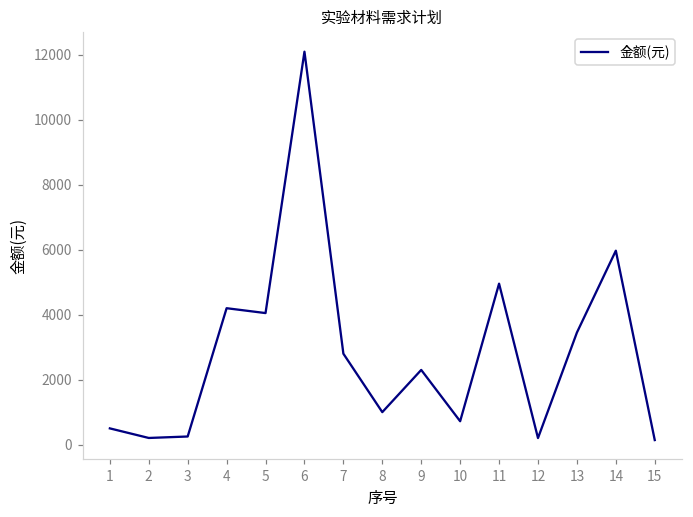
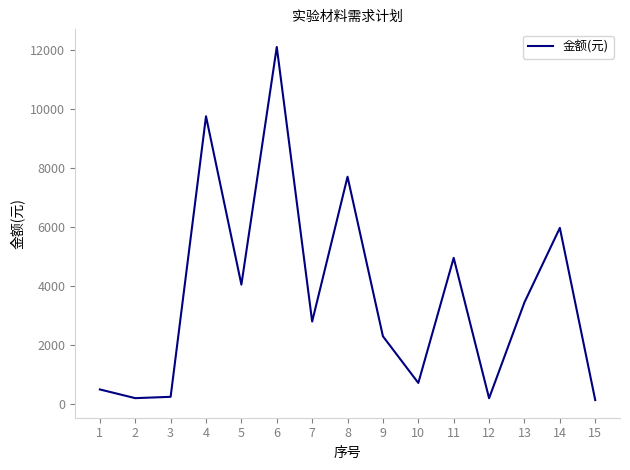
4: 4200 -> 9800
8: 1000 -> 7700
